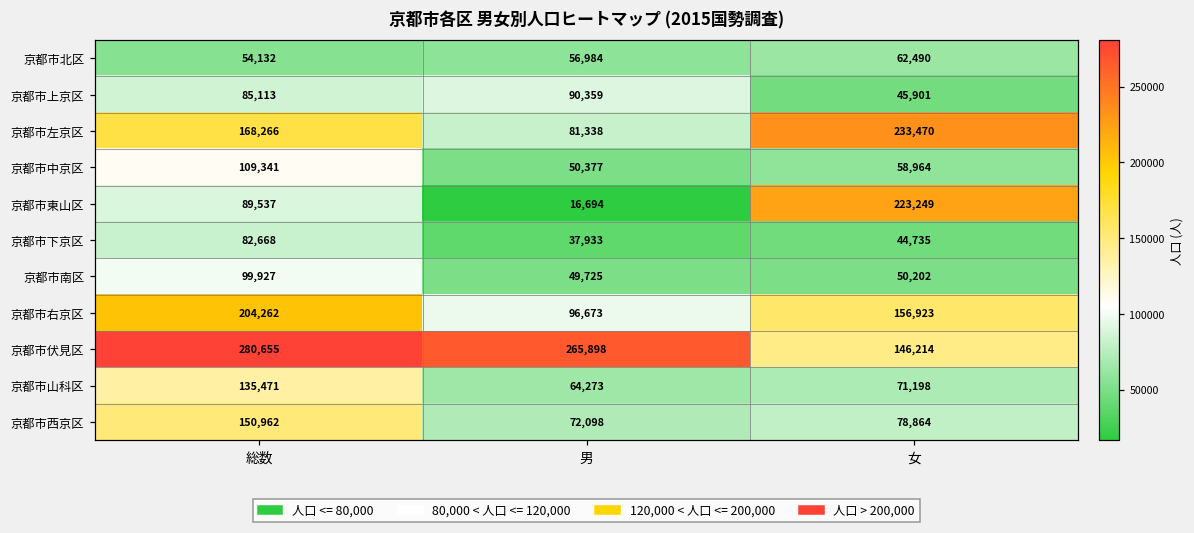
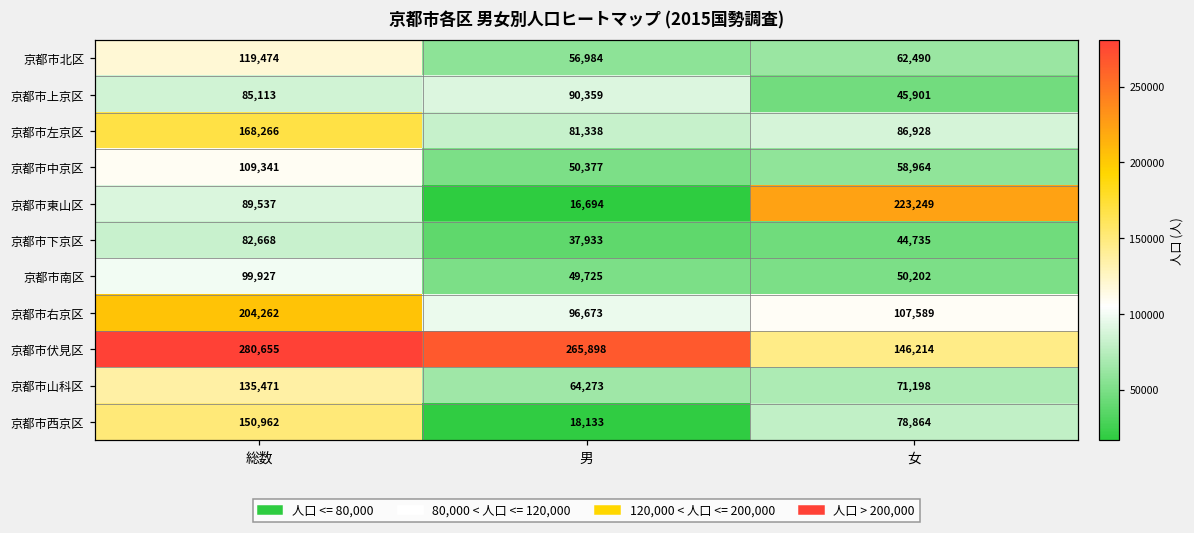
京都市北区, 総数: 54,132 -> 119,474
京都市左京区, 女: 233,470 -> 86,928
京都市右京区, 女: 156,923 -> 107,589
京都市西京区, 男: 72,098 -> 18,133
